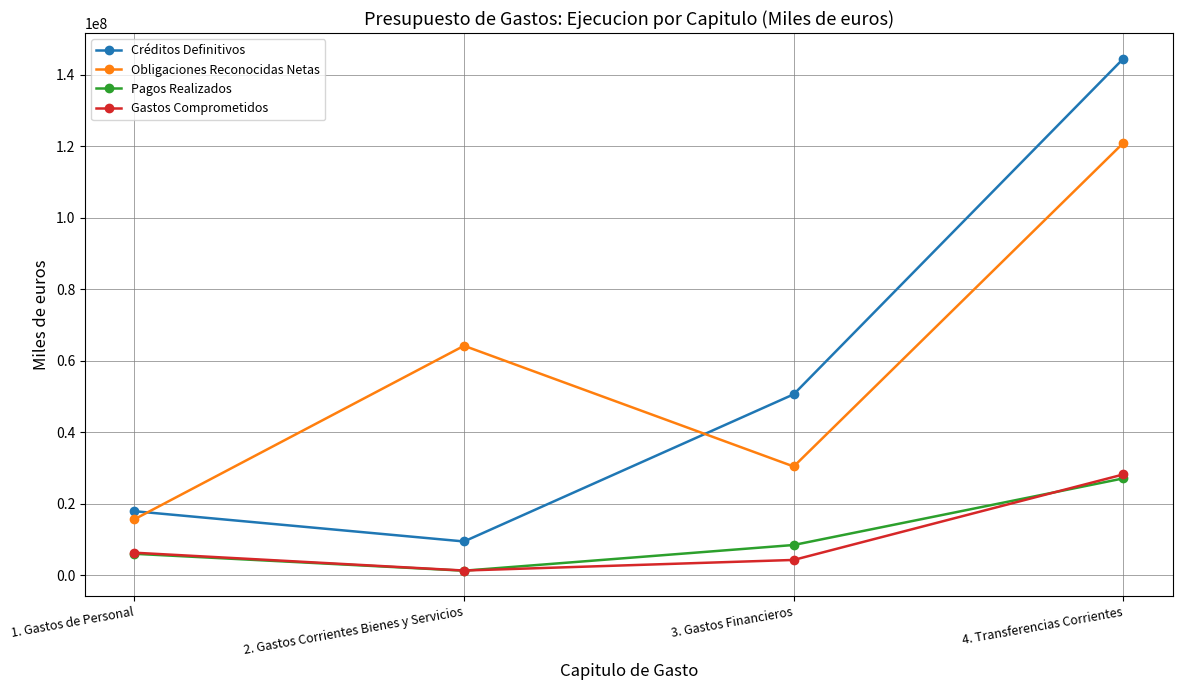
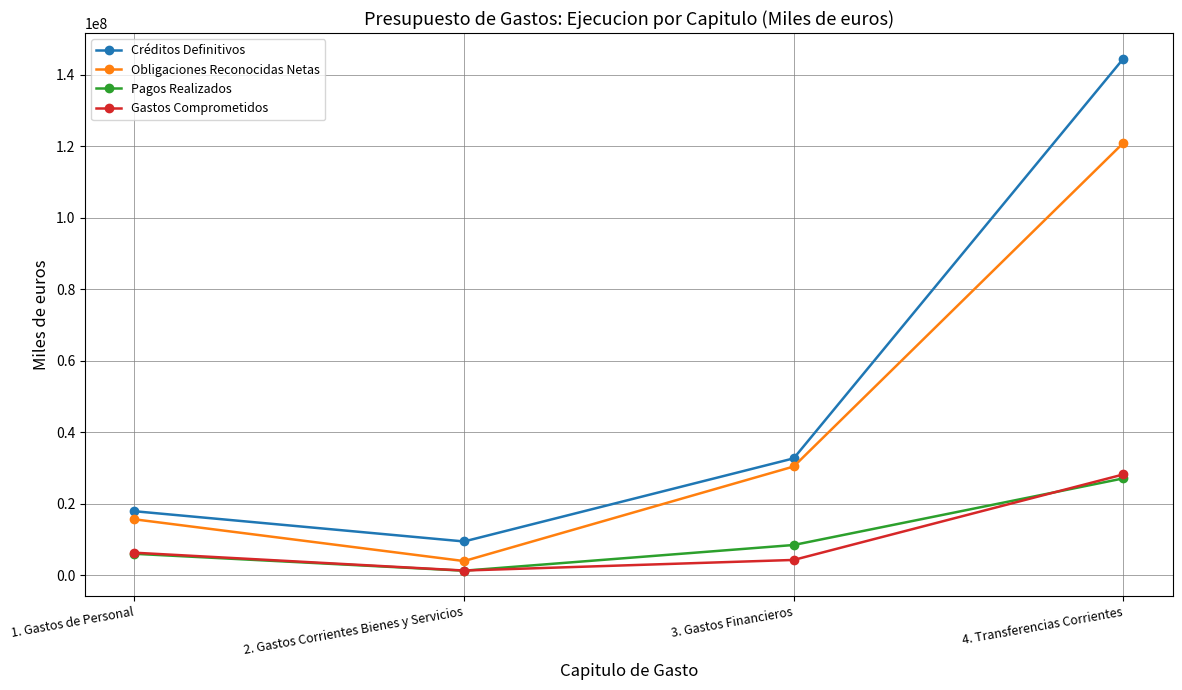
Obligaciones Reconocidas Netas, 2. Gastos Corrientes Bienes y Servicios: 64000000 -> 4000000
Créditos Definitivos, 3. Gastos Financieros: 51000000 -> 33000000
